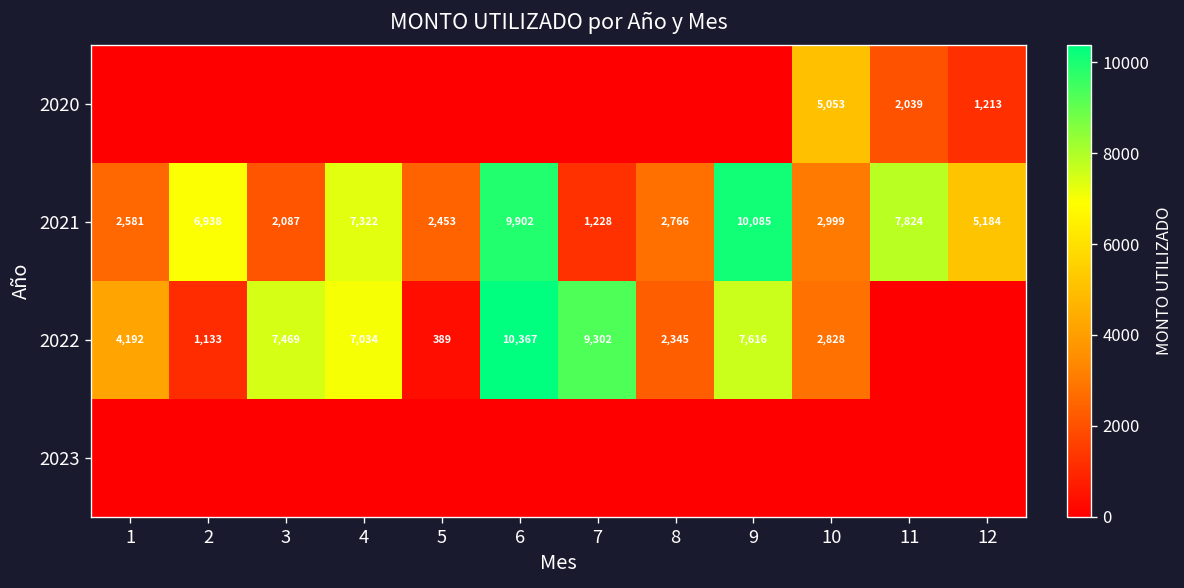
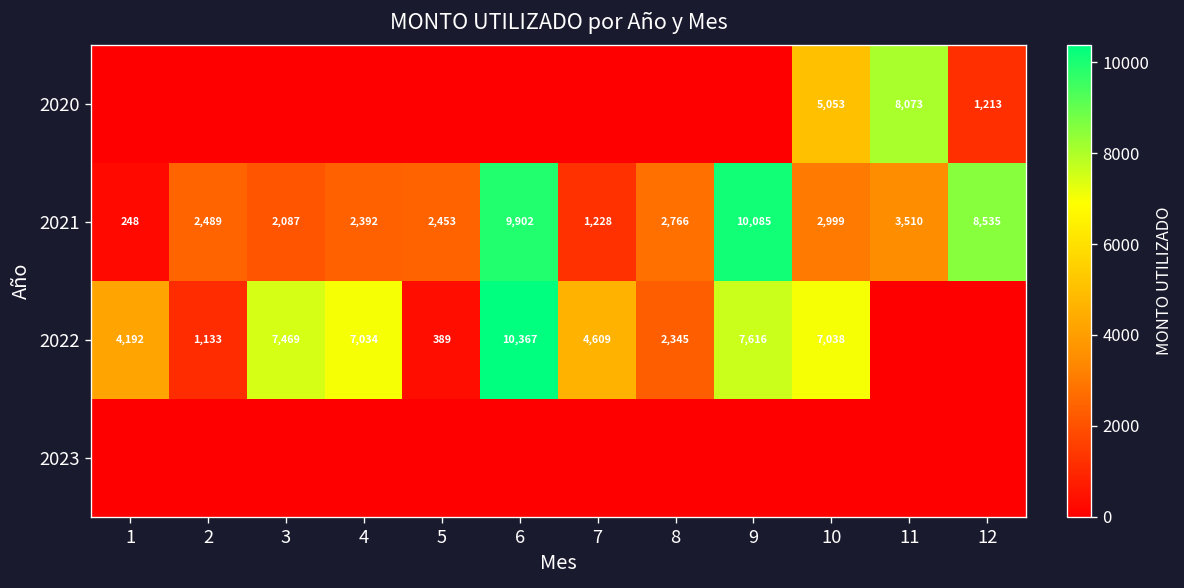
2020, 11: 2,039 -> 8,073
2021, 1: 2,581 -> 248
2021, 2: 6,938 -> 2,489
2021, 4: 7,322 -> 2,392
2021, 11: 7,824 -> 3,510
2021, 12: 5,184 -> 8,535
2022, 7: 9,302 -> 4,609
2022, 10: 2,828 -> 7,038
